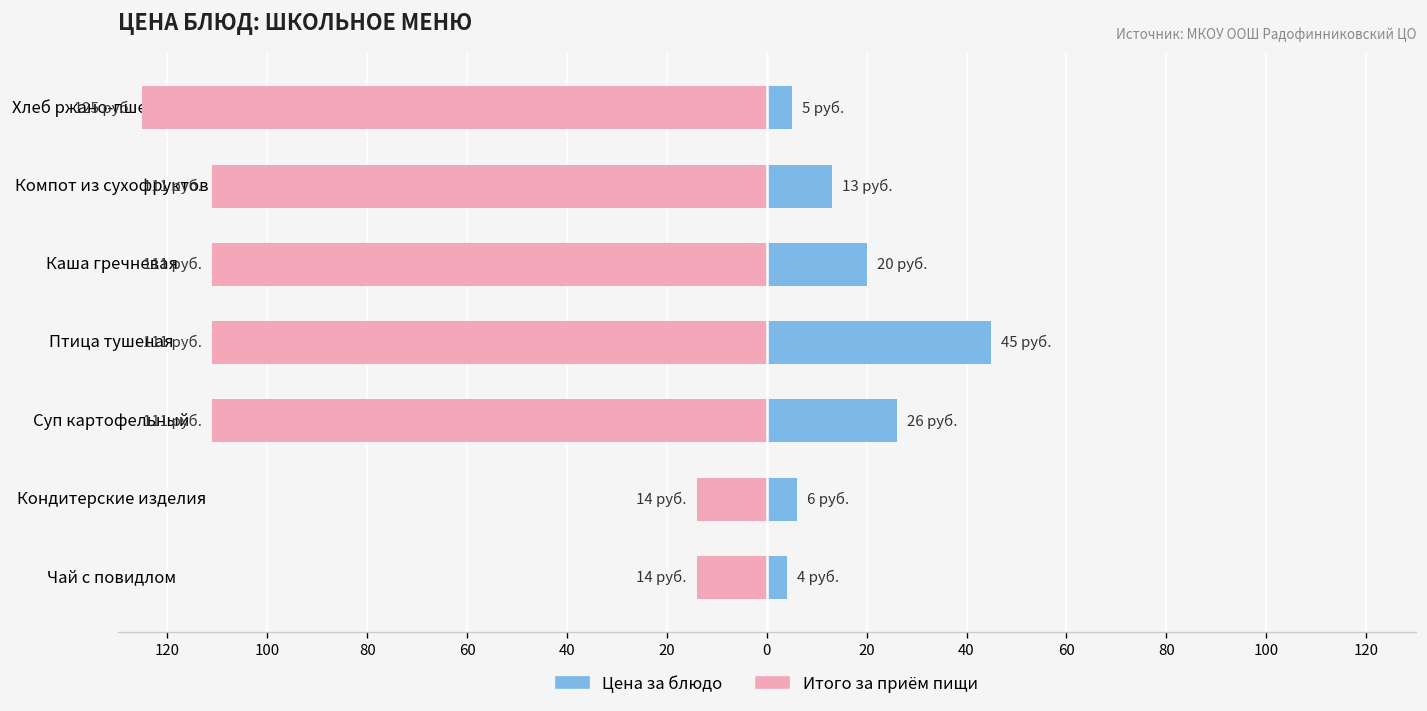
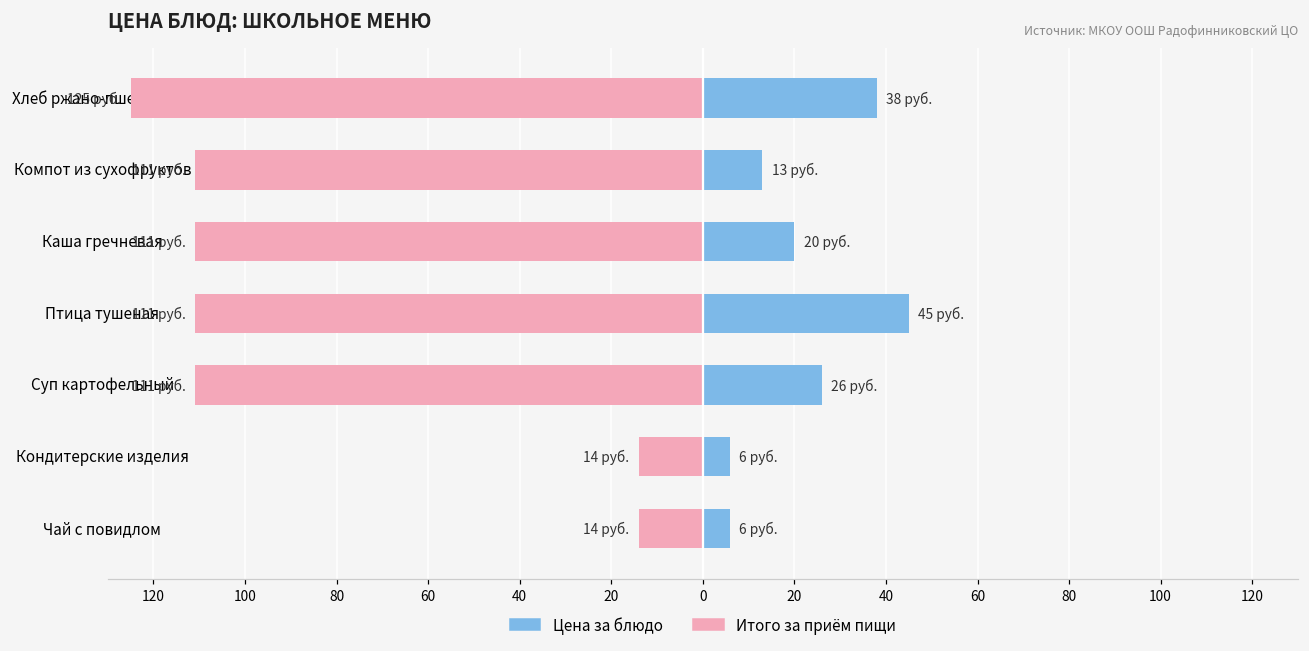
Цена за блюдо, Хлеб ржано-пшеничный: 5 -> 38
Цена за блюдо, Чай с повидлом: 4 -> 6
